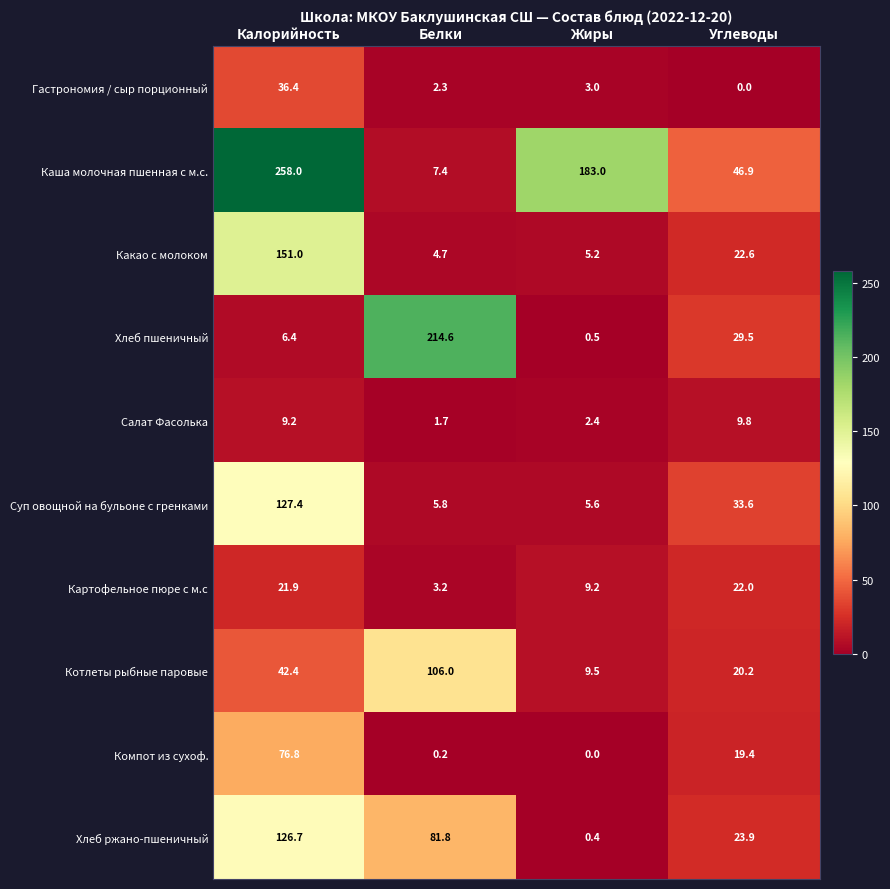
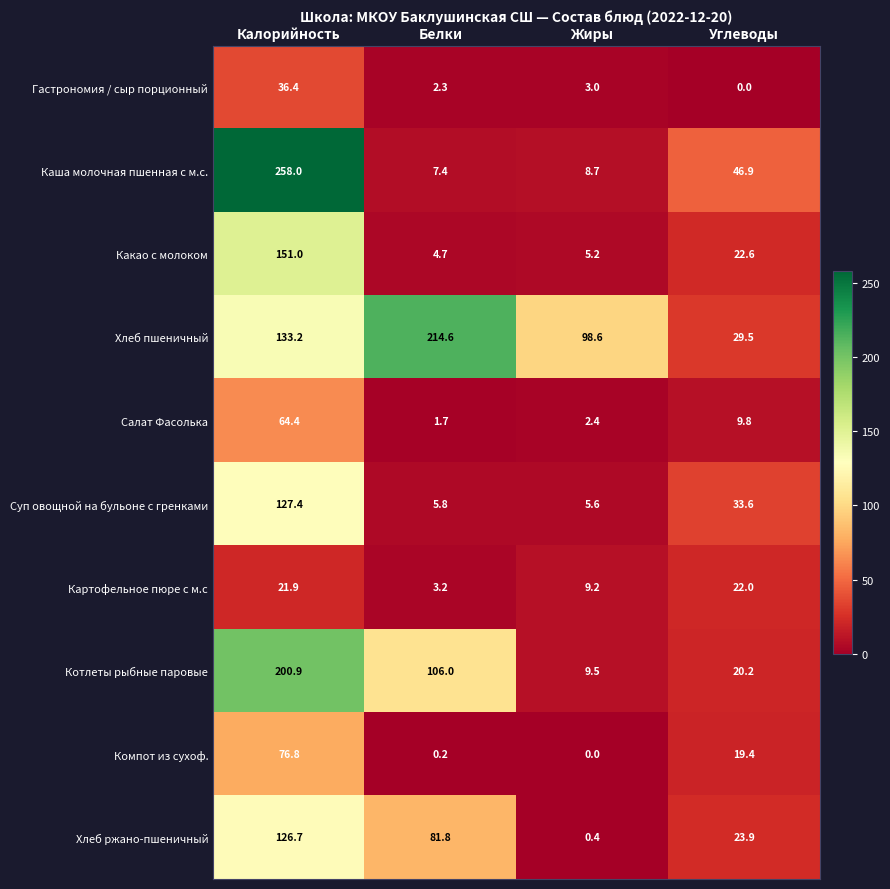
Каша молочная пшенная с м.с., Жиры: 183.0 -> 8.7
Хлеб пшеничный, Калорийность: 6.4 -> 133.2
Хлеб пшеничный, Жиры: 0.5 -> 98.6
Салат Фасолька, Калорийность: 9.2 -> 64.4
Котлеты рыбные паровые, Калорийность: 42.4 -> 200.9
